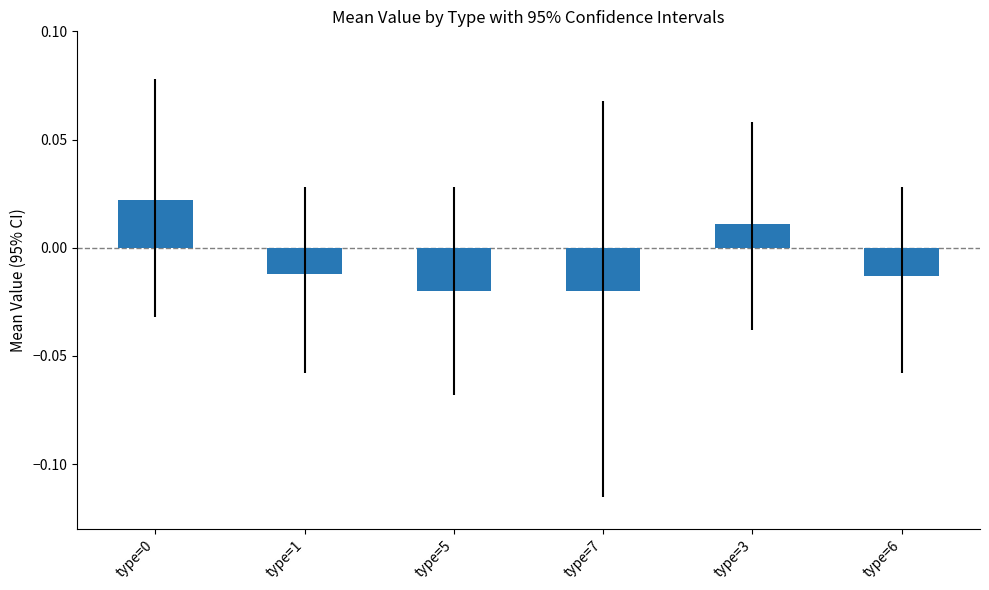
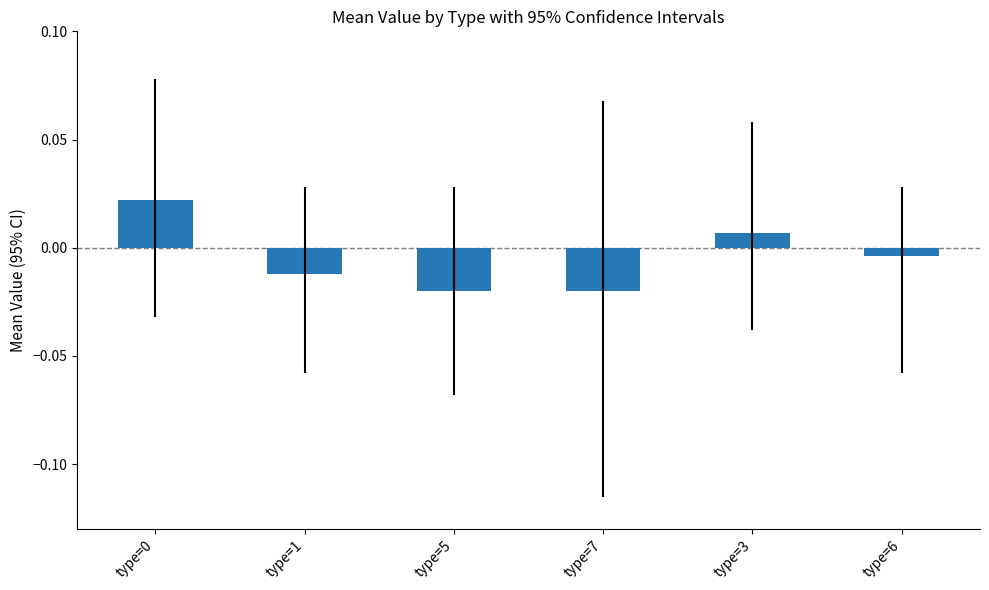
type=3: 0.011 -> 0.007
type=6: -0.013 -> -0.004
